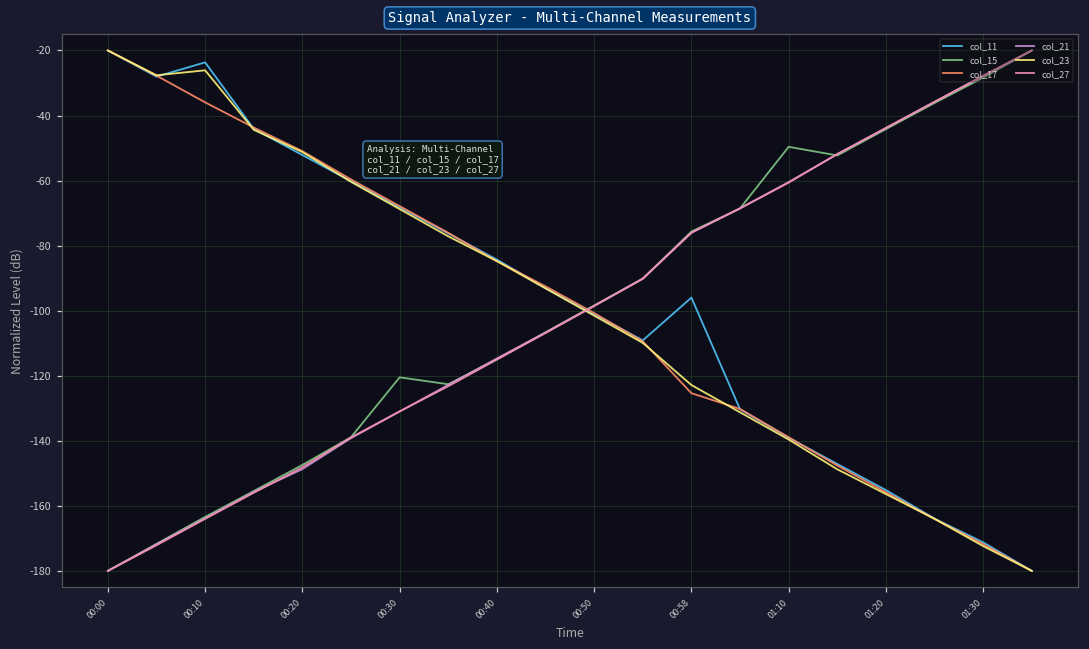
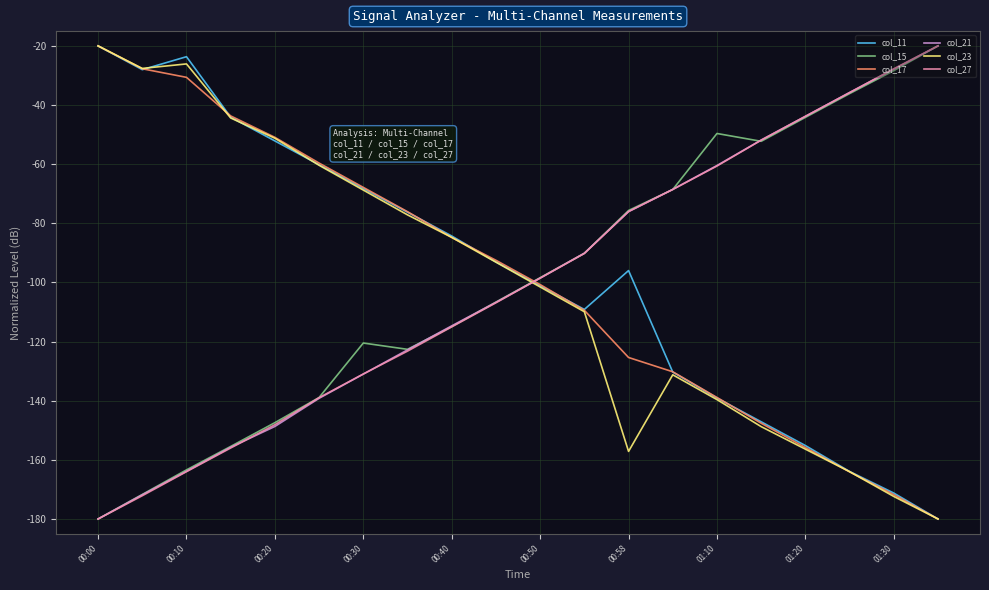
col_17, 00:10: -36 -> -31
col_23, 00:58: -123 -> -157
